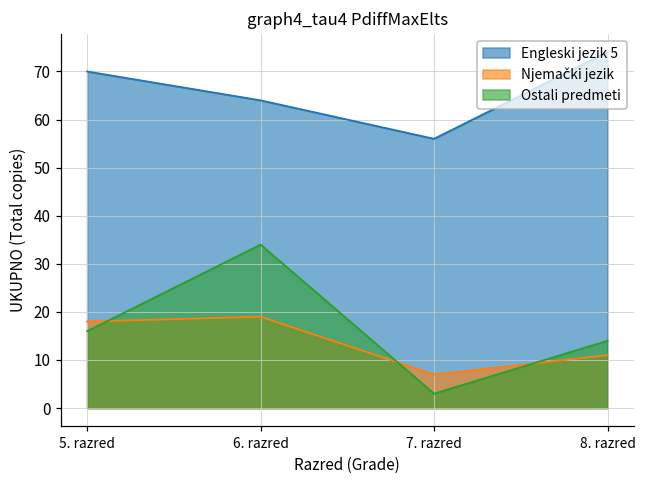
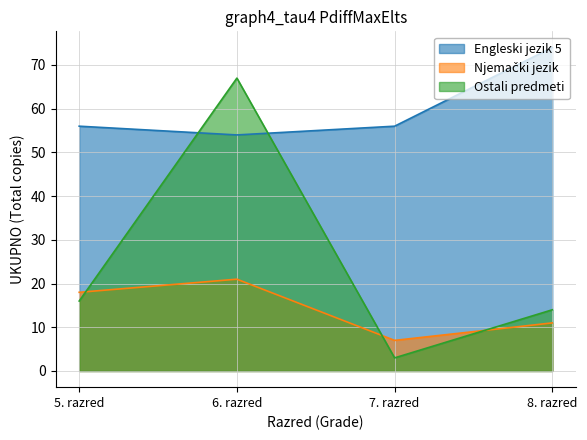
Engleski jezik 5, 5. razred: 70 -> 56
Engleski jezik 5, 6. razred: 64 -> 54
Njemački jezik, 6. razred: 19 -> 21
Ostali predmeti, 6. razred: 34 -> 67
